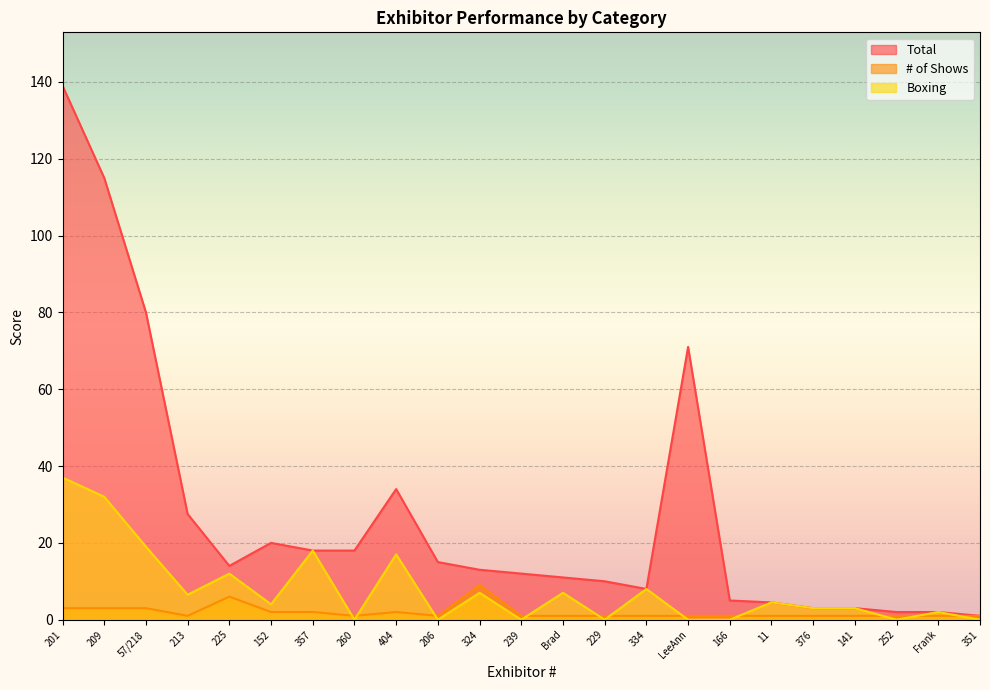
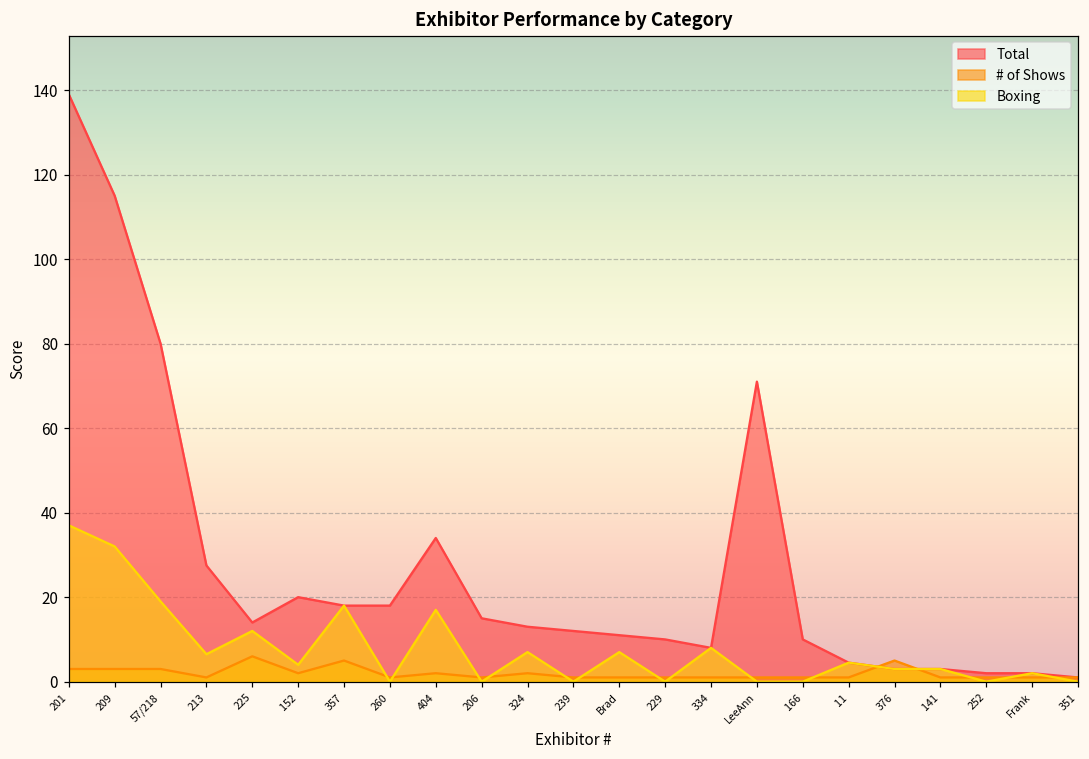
# of Shows, 357: 2 -> 5
# of Shows, 324: 9 -> 2
Total, 166: 5 -> 10
# of Shows, 376: 1 -> 5
